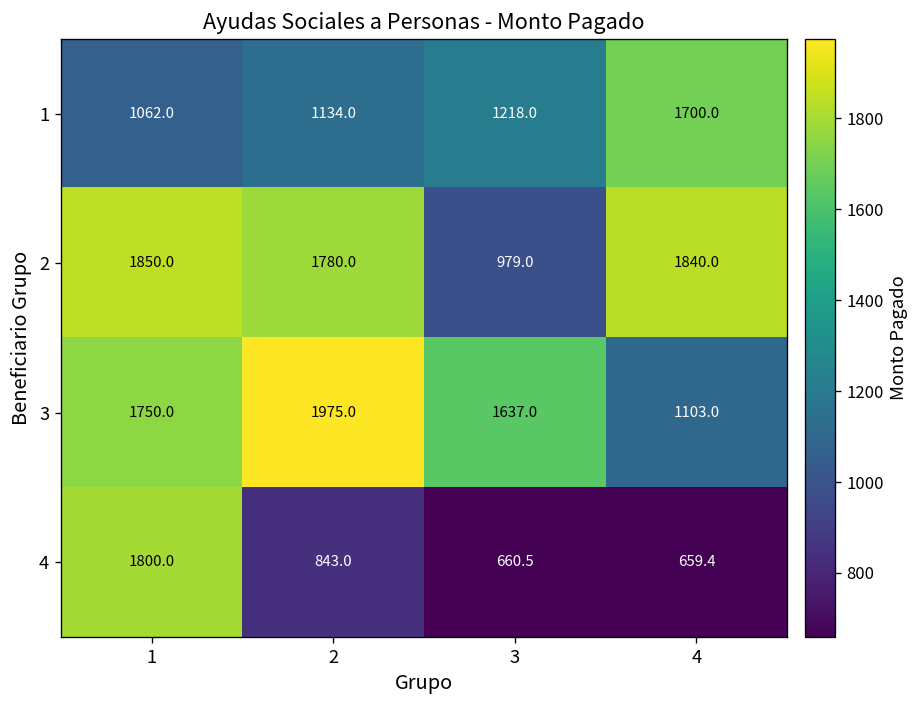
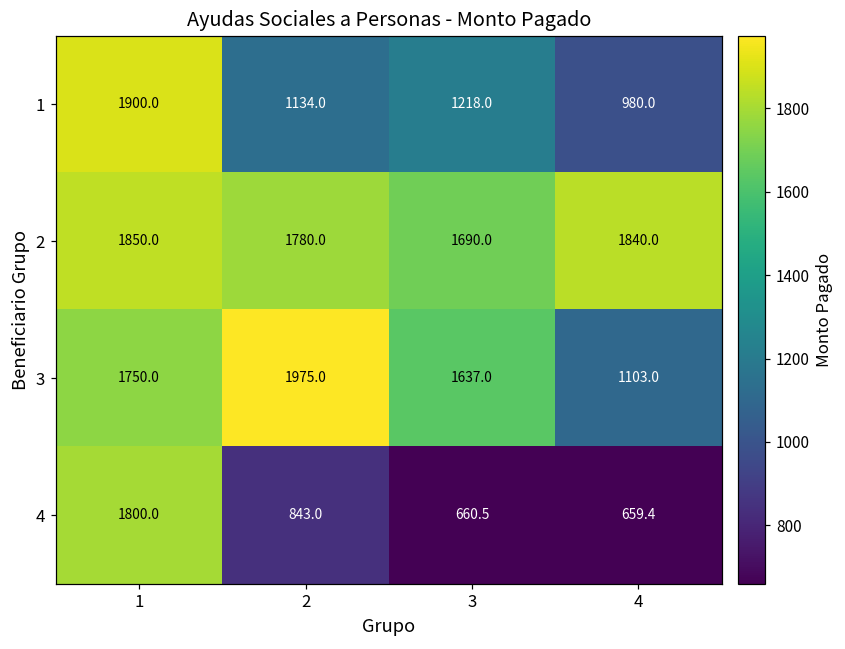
1, 1: 1062.0 -> 1900.0
1, 4: 1700.0 -> 980.0
2, 3: 979.0 -> 1690.0
